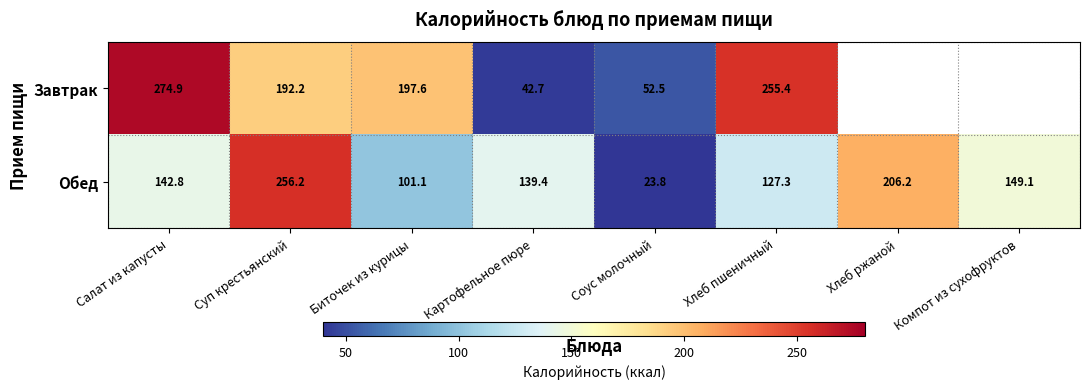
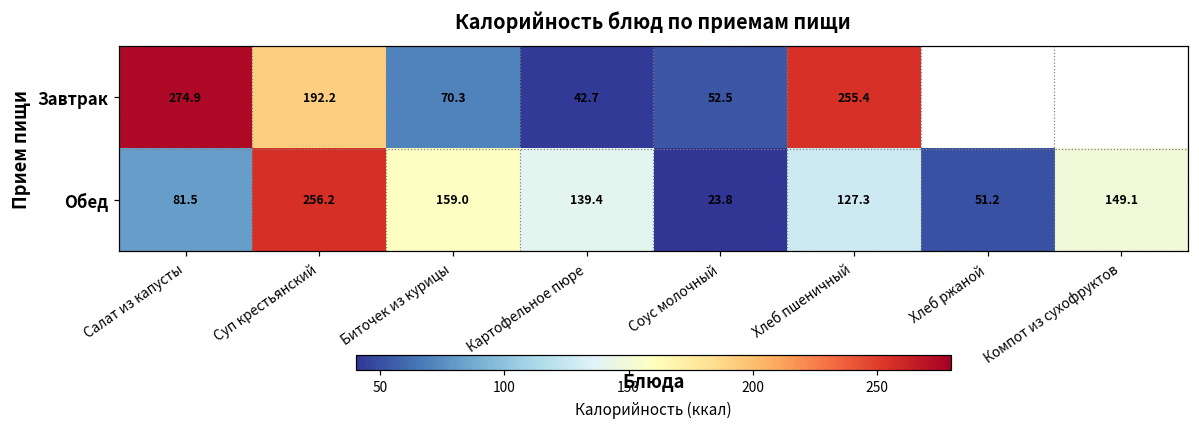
Завтрак, Биточек из курицы: 197.6 -> 70.3
Обед, Салат из капусты: 142.8 -> 81.5
Обед, Биточек из курицы: 101.1 -> 159.0
Обед, Хлеб ржаной: 206.2 -> 51.2
